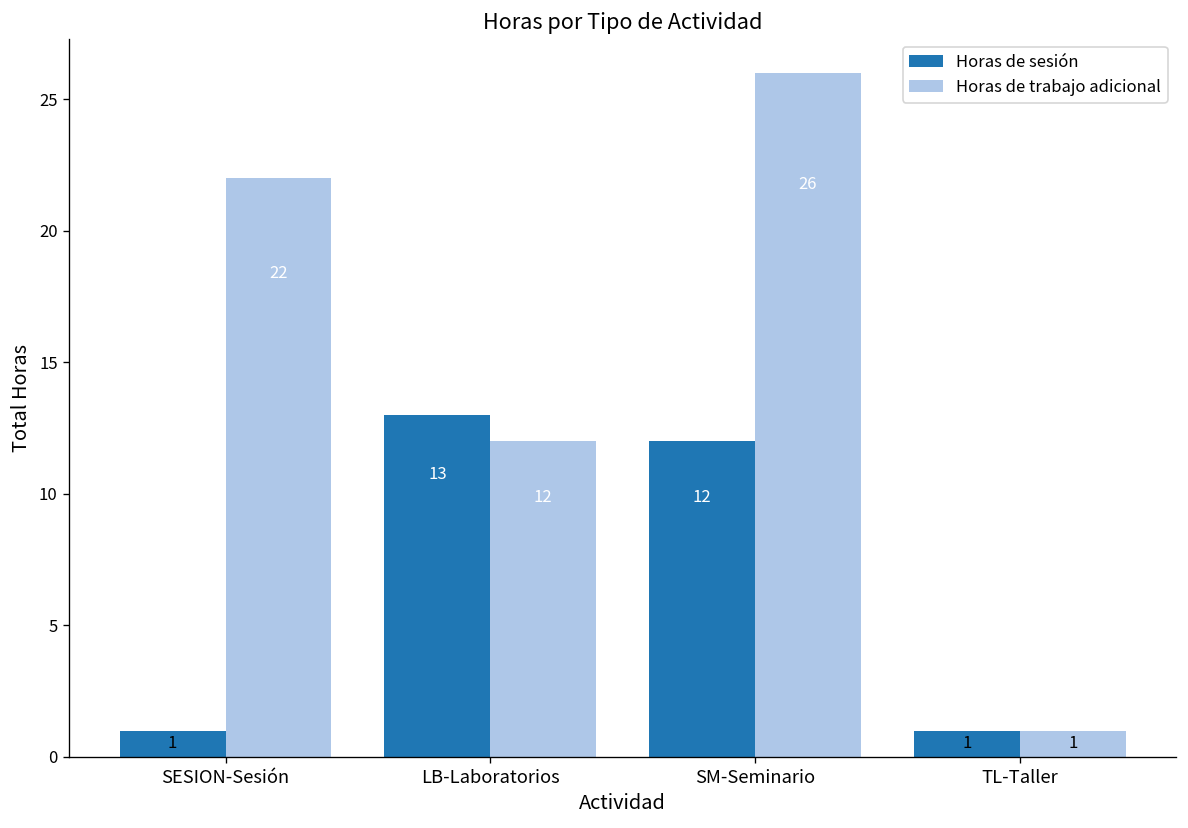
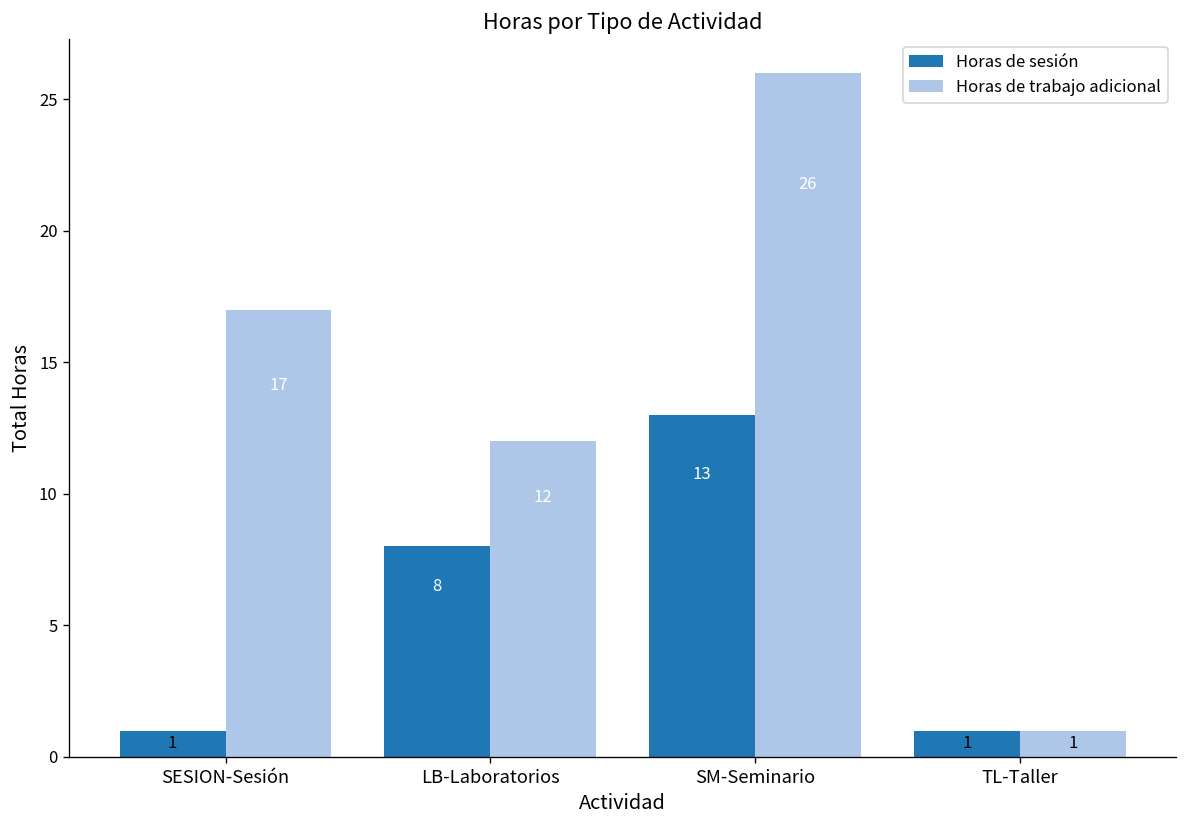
Horas de trabajo adicional, SESION-Sesión: 22 -> 17
Horas de sesión, LB-Laboratorios: 13 -> 8
Horas de sesión, SM-Seminario: 12 -> 13
